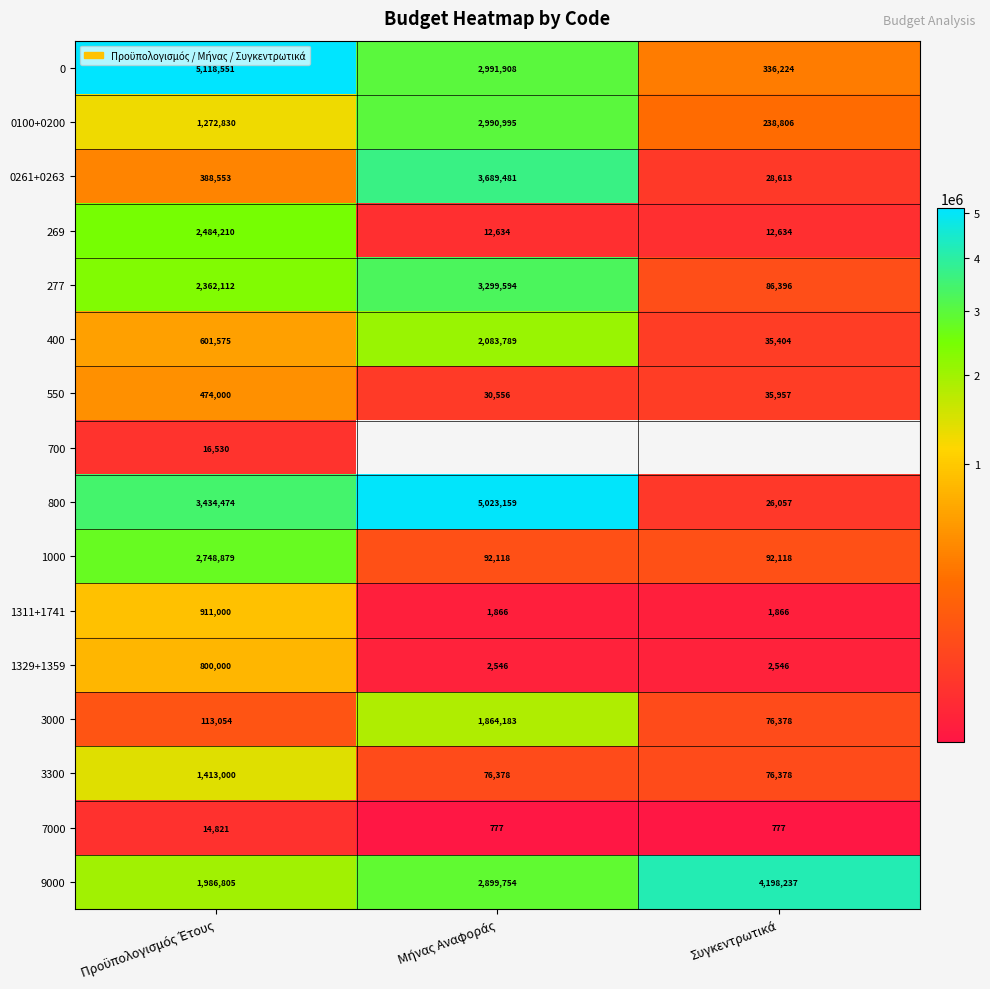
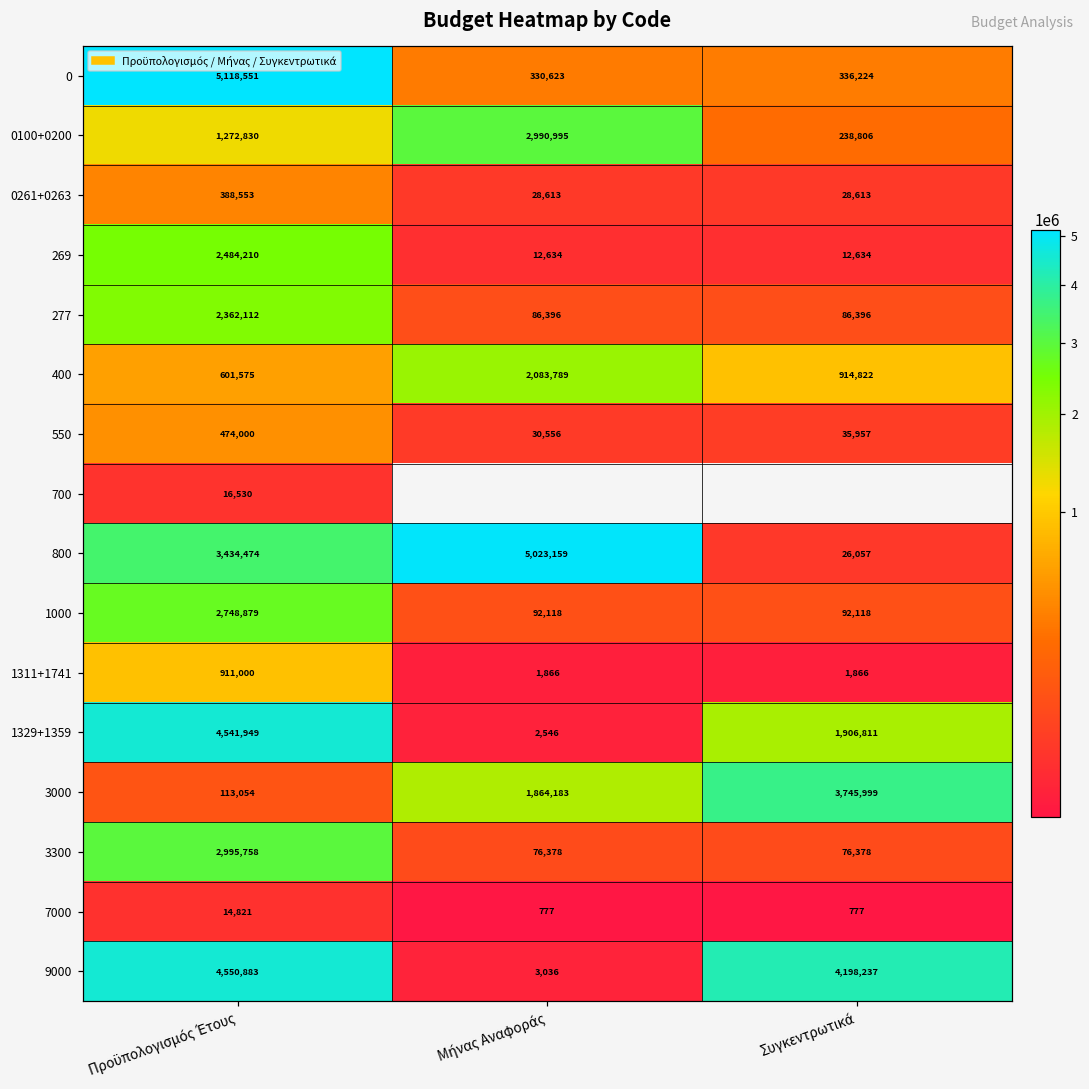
0, Μήνας Αναφοράς: 2,991,908 -> 330,623
0261+0263, Μήνας Αναφοράς: 3,689,481 -> 28,613
277, Μήνας Αναφοράς: 3,299,594 -> 86,396
400, Συγκεντρωτικά: 35,404 -> 914,822
1329+1359, Προϋπολογισμός Έτους: 800,000 -> 4,541,949
1329+1359, Συγκεντρωτικά: 2,546 -> 1,906,811
3000, Συγκεντρωτικά: 76,378 -> 3,745,999
3300, Προϋπολογισμός Έτους: 1,413,000 -> 2,995,758
9000, Προϋπολογισμός Έτους: 1,986,805 -> 4,550,883
9000, Μήνας Αναφοράς: 2,899,754 -> 3,036
